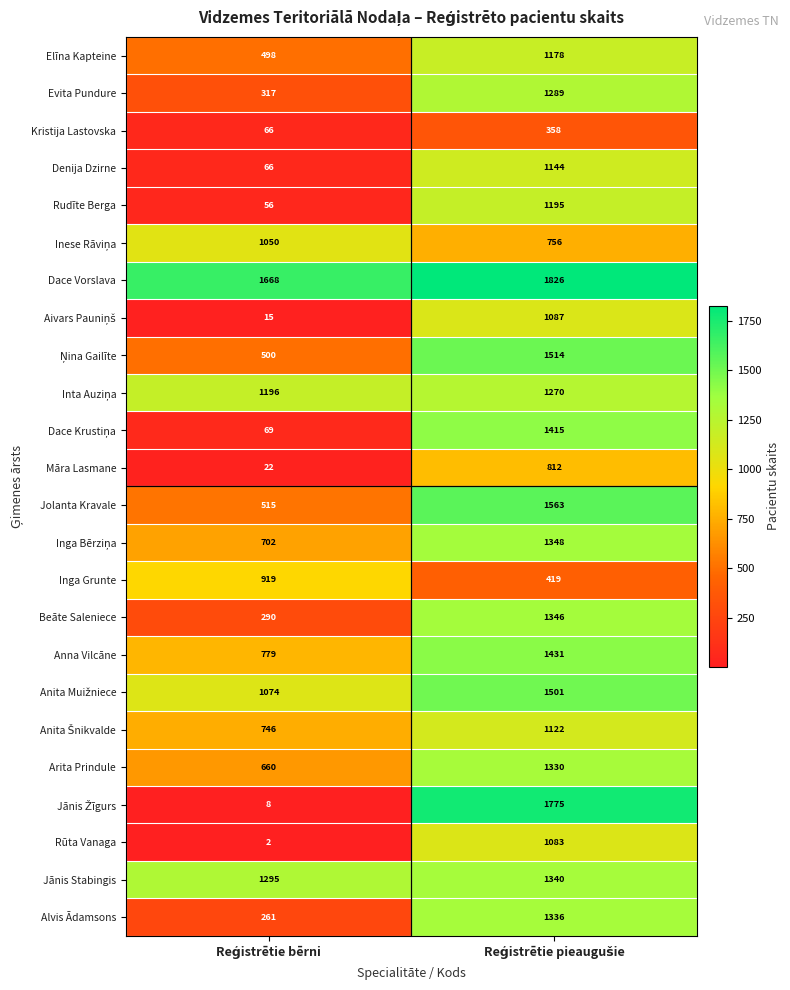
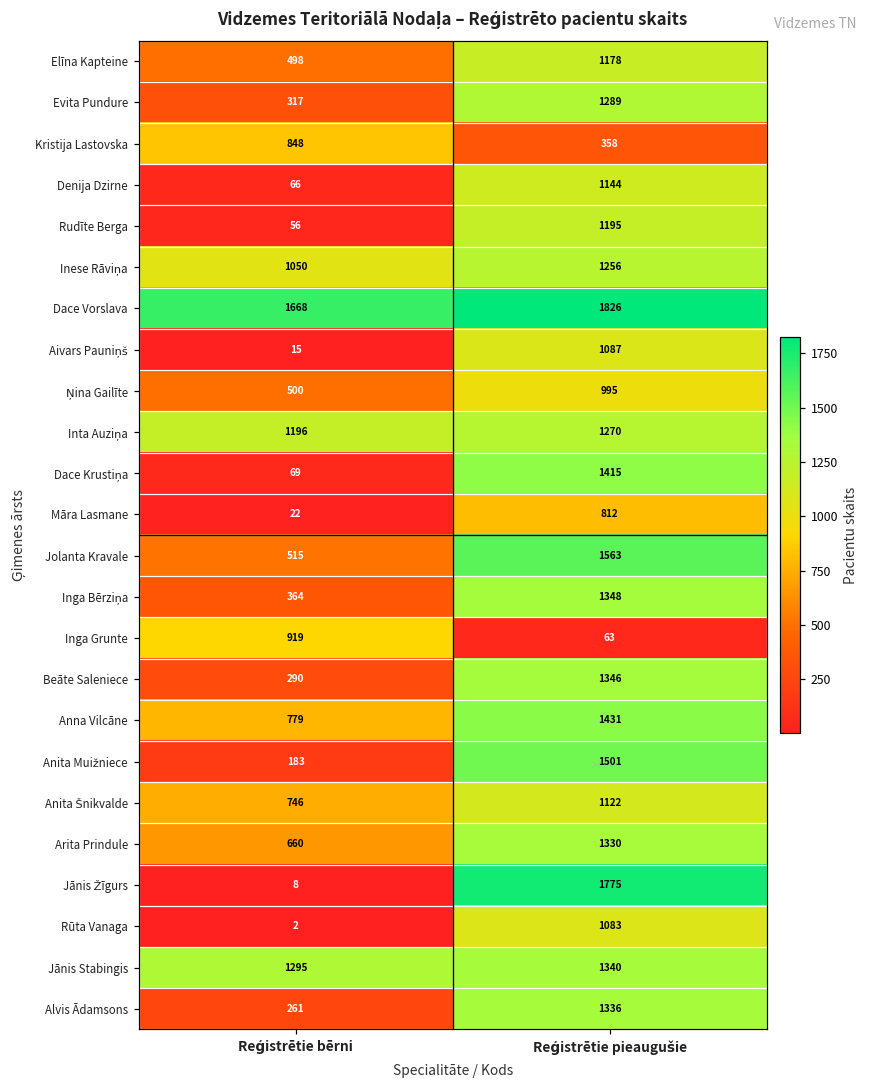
Kristija Lastovska, Reģistrētie bērni: 66 -> 848
Inese Rāviņa, Reģistrētie pieaugušie: 756 -> 1256
Ņina Gailīte, Reģistrētie pieaugušie: 1514 -> 995
Inga Bērziņa, Reģistrētie bērni: 702 -> 364
Inga Grunte, Reģistrētie pieaugušie: 419 -> 63
Anita Muižniece, Reģistrētie bērni: 1074 -> 183
